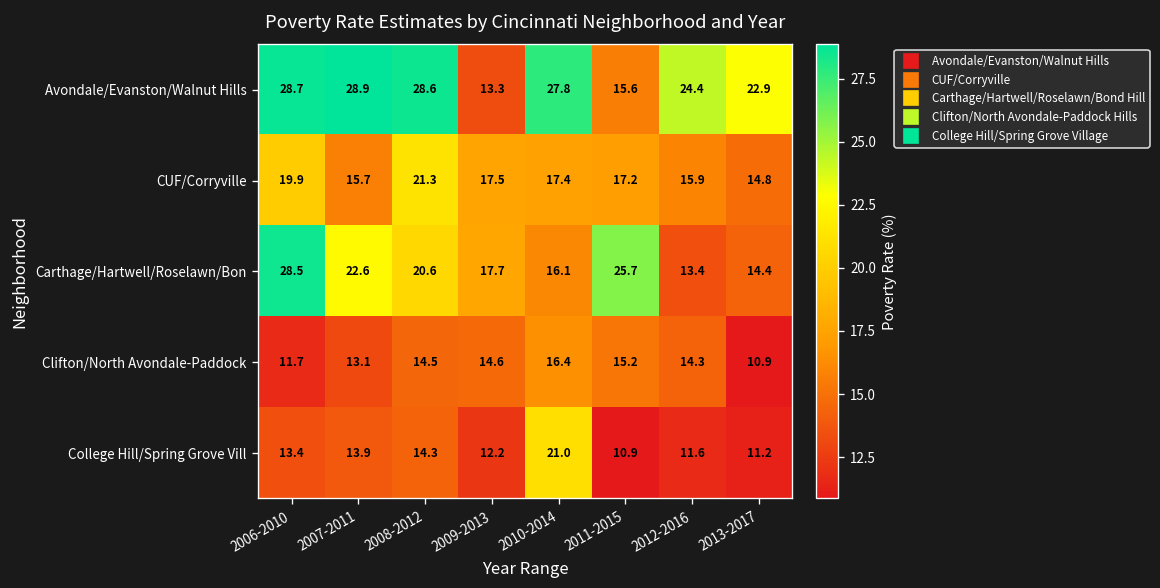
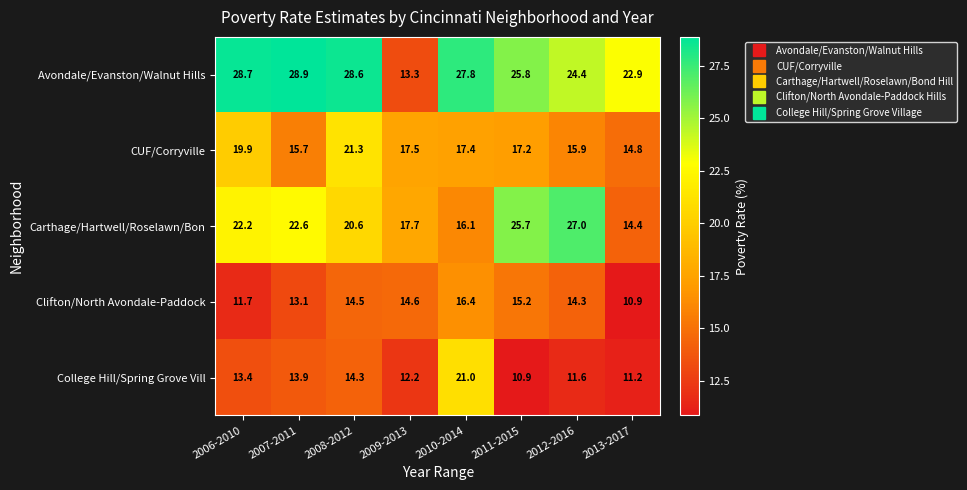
Avondale/Evanston/Walnut Hills, 2011-2015: 15.6 -> 25.8
Carthage/Hartwell/Roselawn/Bon, 2006-2010: 28.5 -> 22.2
Carthage/Hartwell/Roselawn/Bon, 2012-2016: 13.4 -> 27.0
